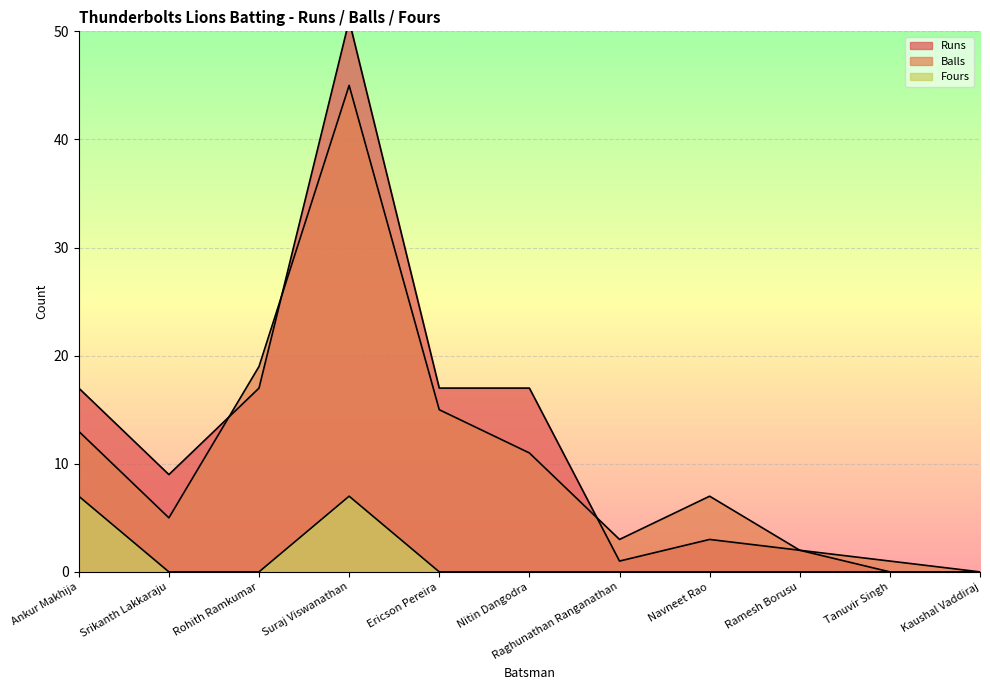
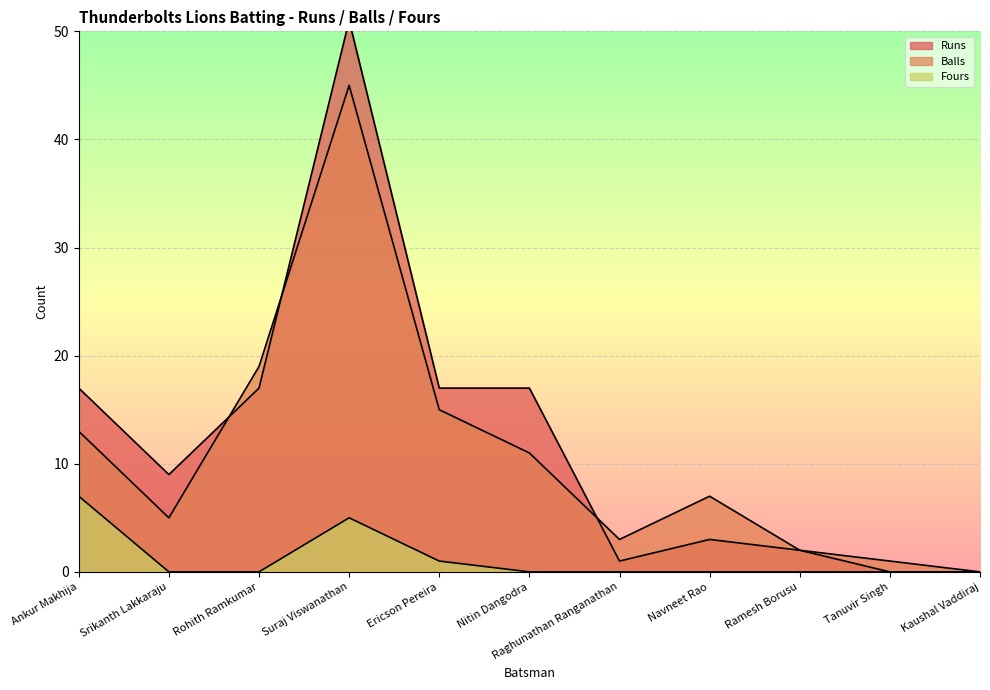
Fours, Suraj Viswanathan: 7 -> 5
Fours, Ericson Pereira: 0 -> 1
